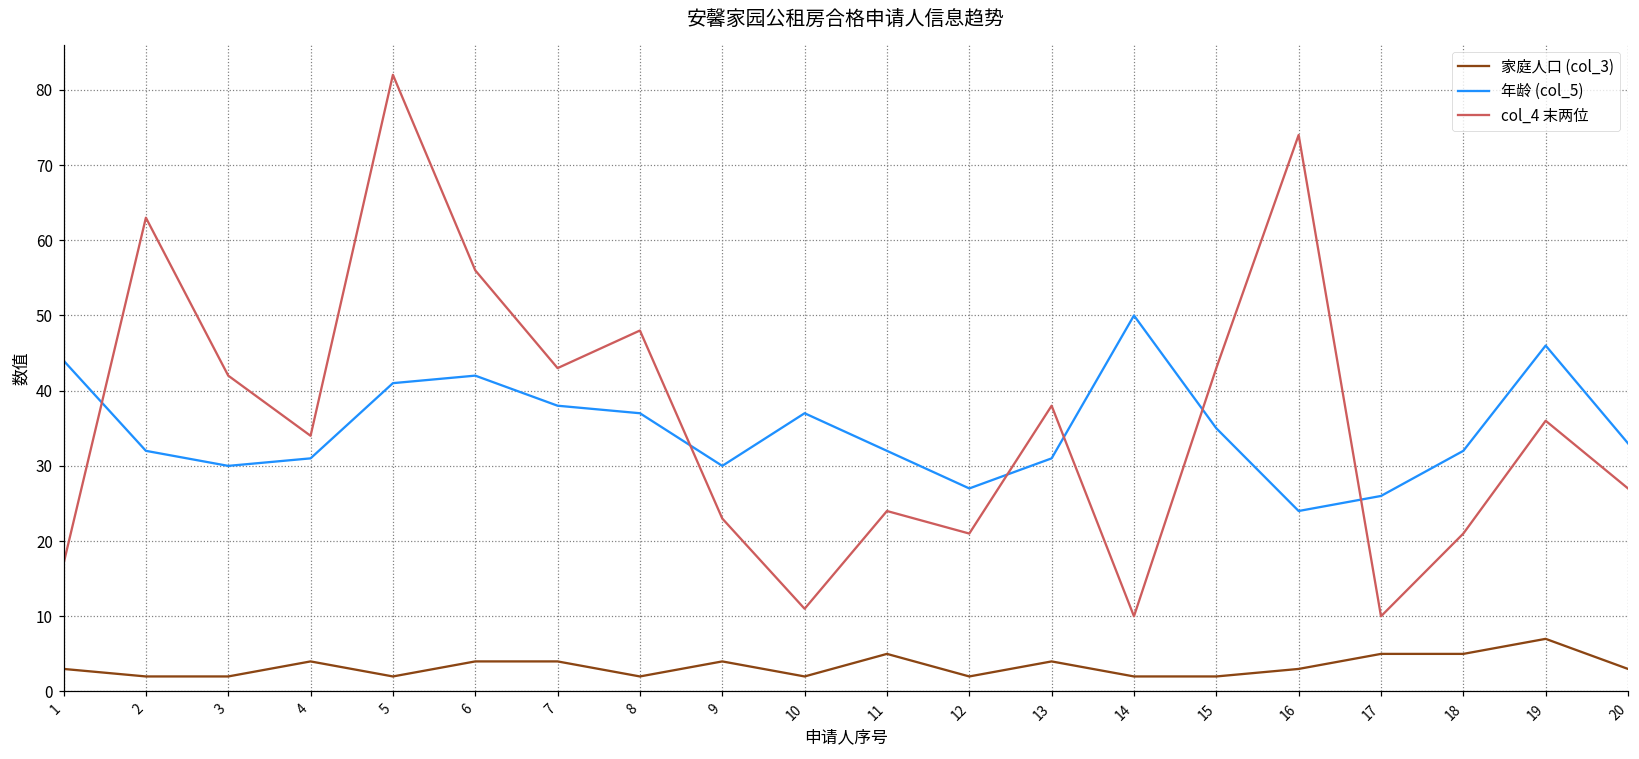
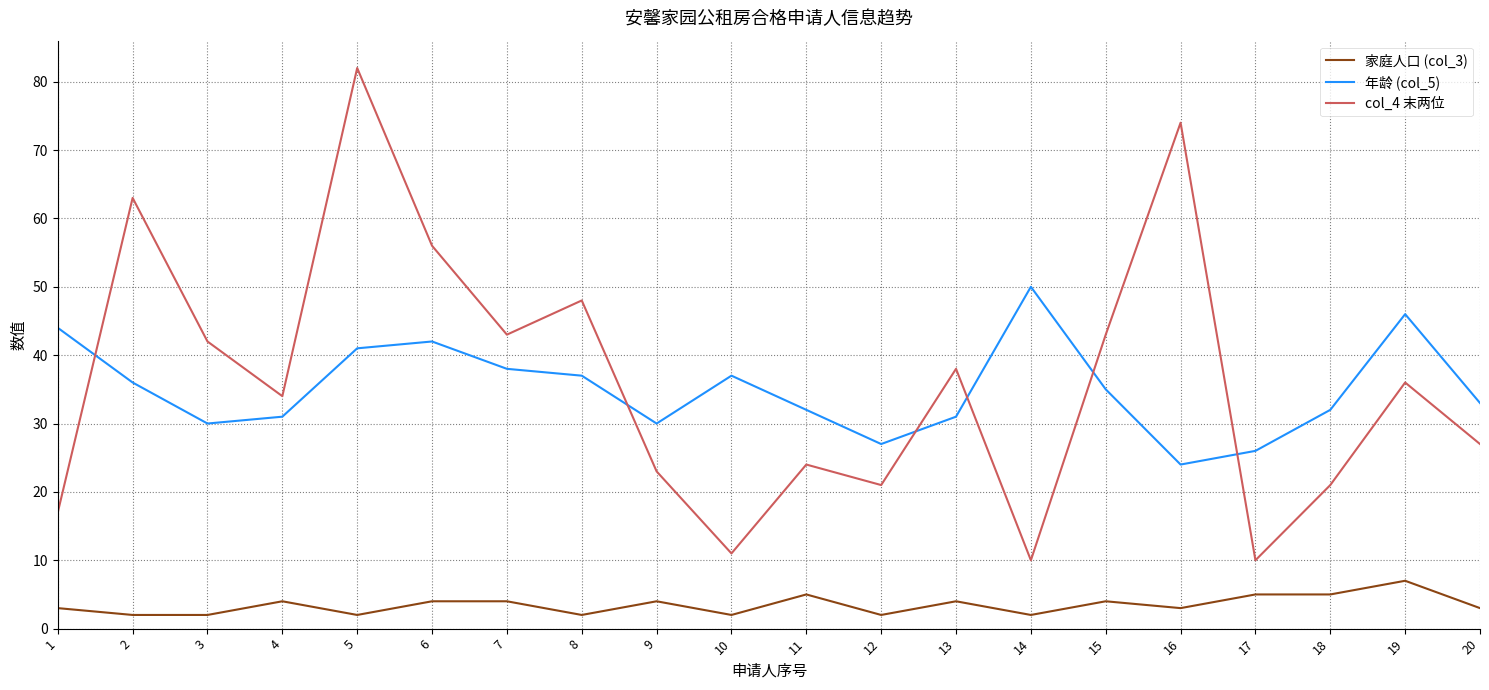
年龄 (col_5), 2: 32 -> 36
家庭人口 (col_3), 15: 2 -> 4
